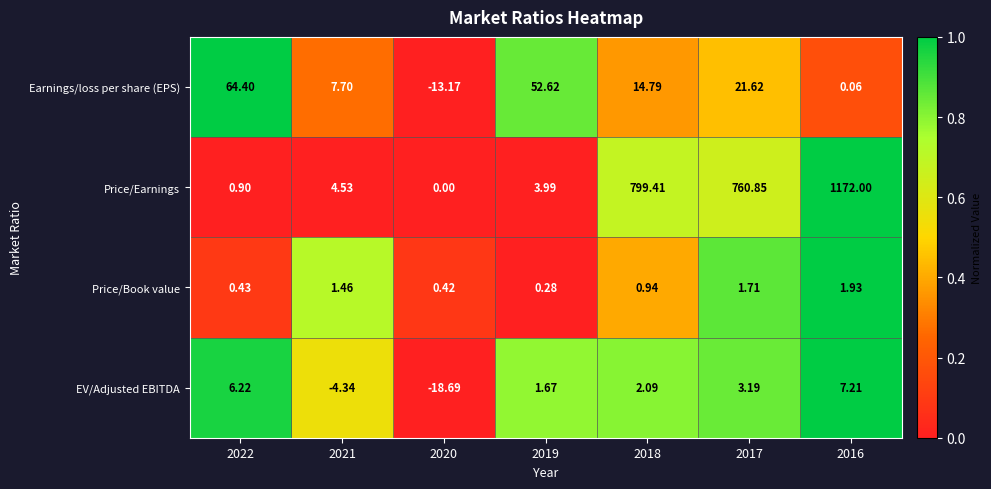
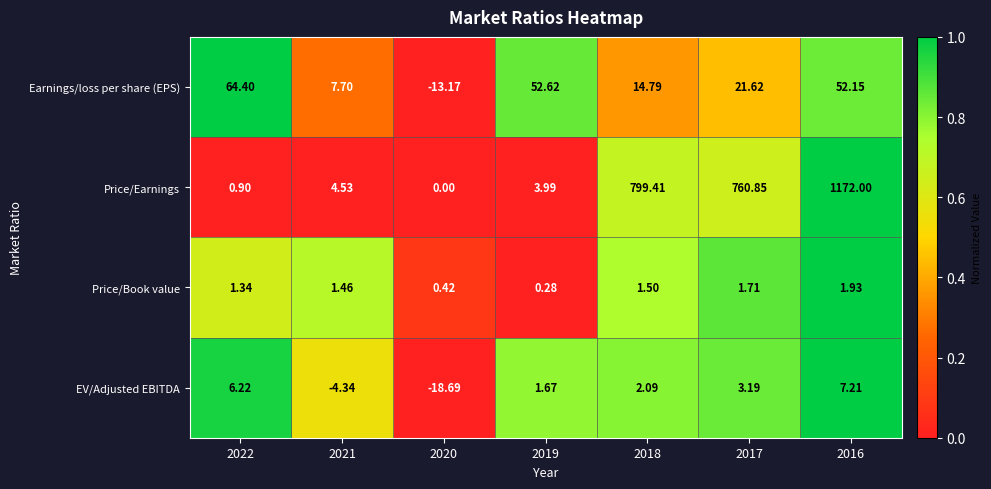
Earnings/loss per share (EPS), 2016: 0.06 -> 52.15
Price/Book value, 2022: 0.43 -> 1.34
Price/Book value, 2018: 0.94 -> 1.50
